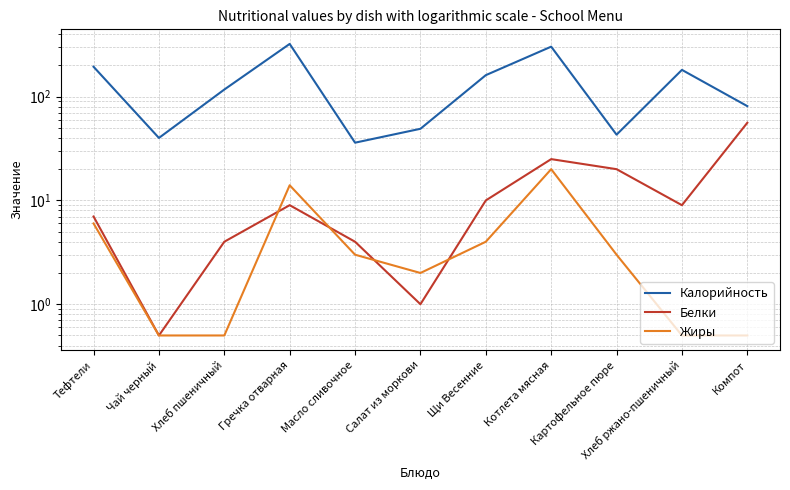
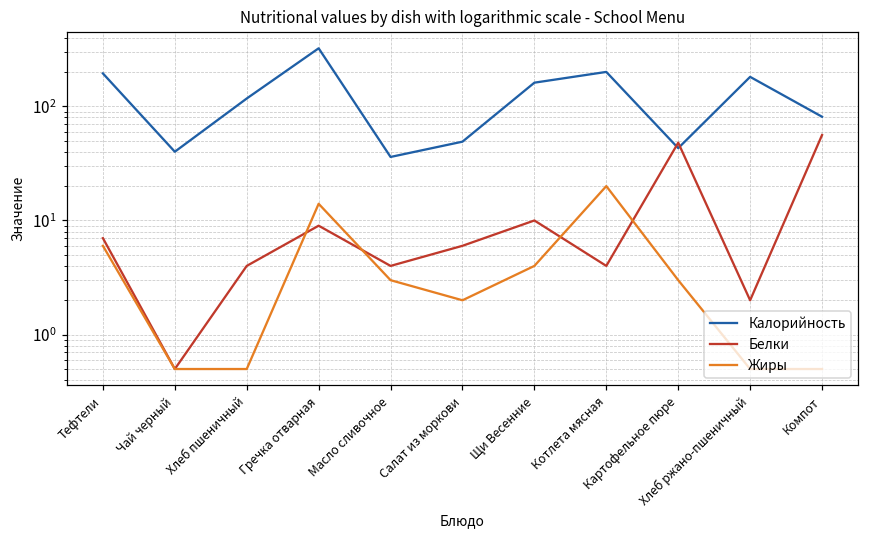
Белки, Салат из моркови: 1 -> 6
Калорийность, Котлета мясная: 300 -> 200
Белки, Котлета мясная: 25 -> 4
Белки, Картофельное пюре: 20 -> 50
Белки, Хлеб ржано-пшеничный: 9 -> 2
